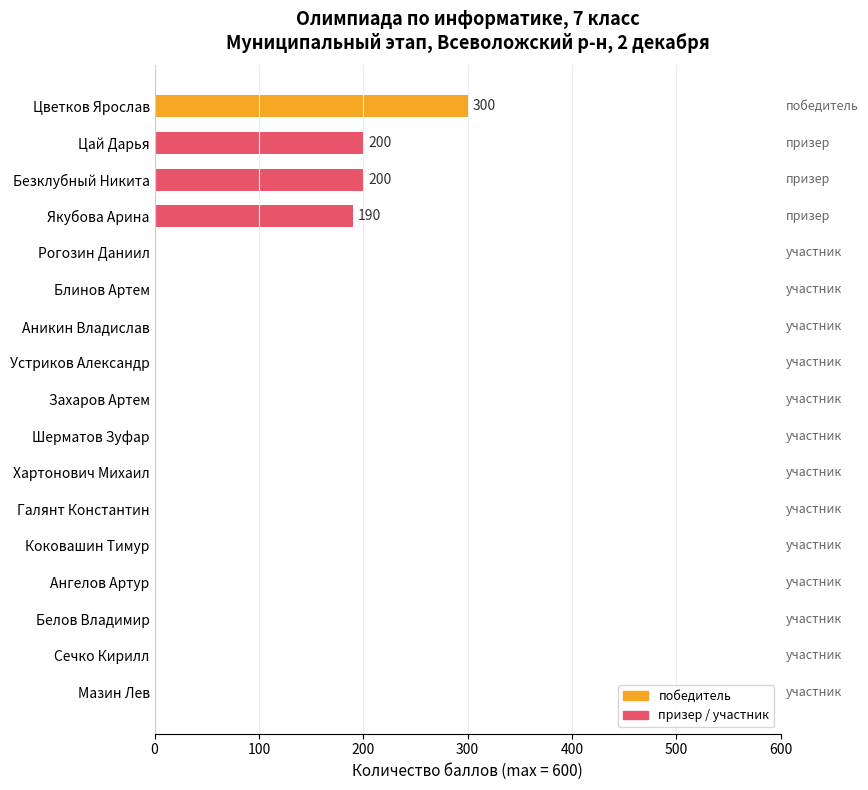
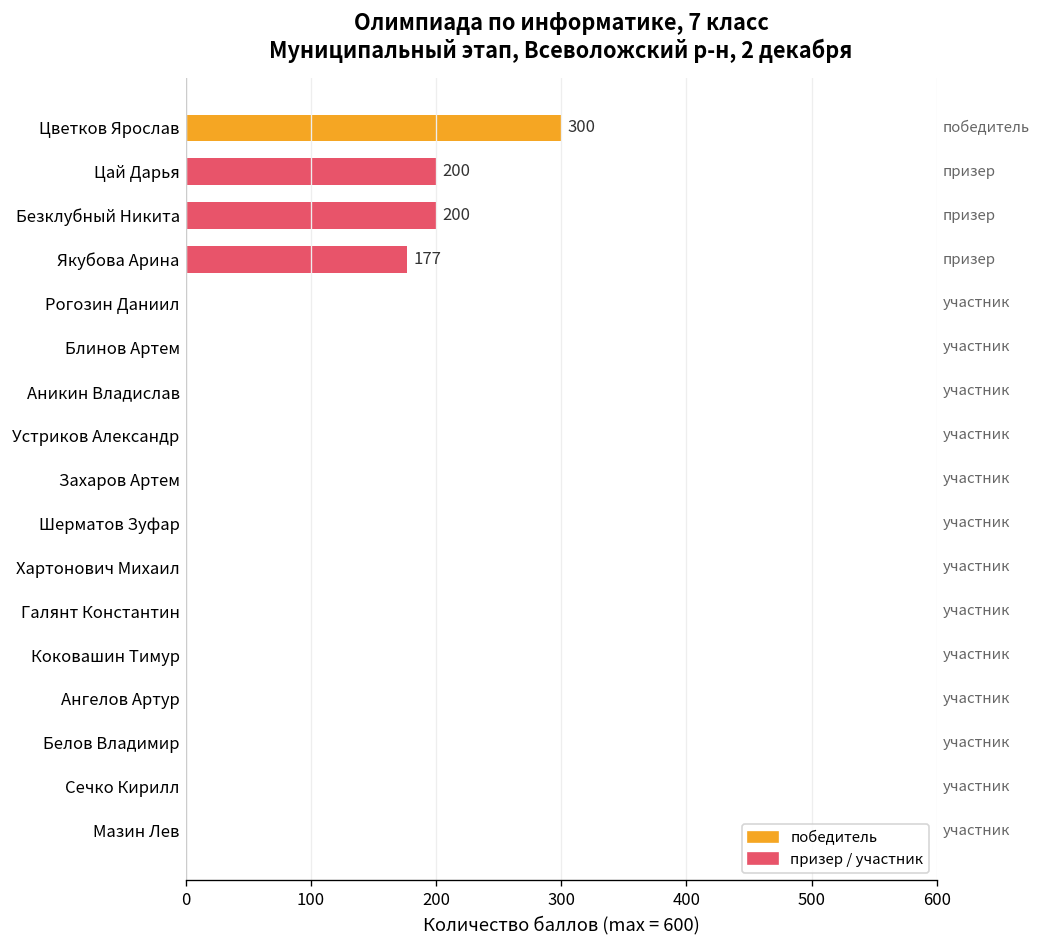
Якубова Арина: 190 -> 177
